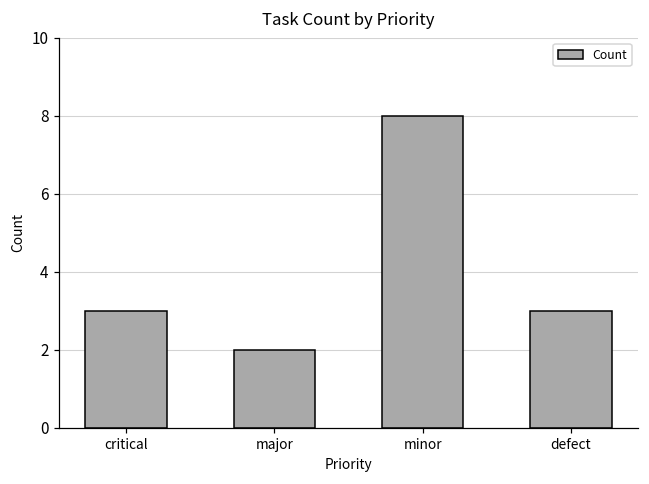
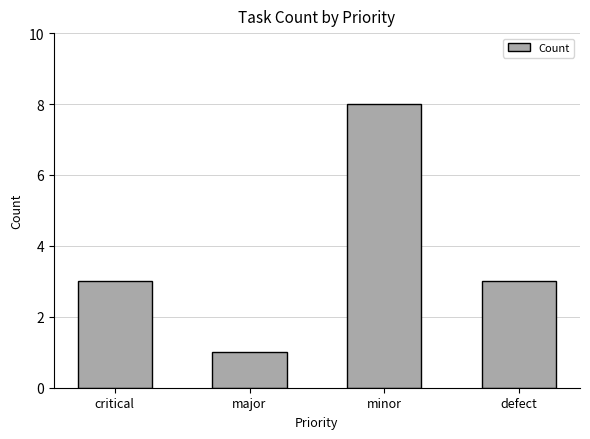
major: 2 -> 1
